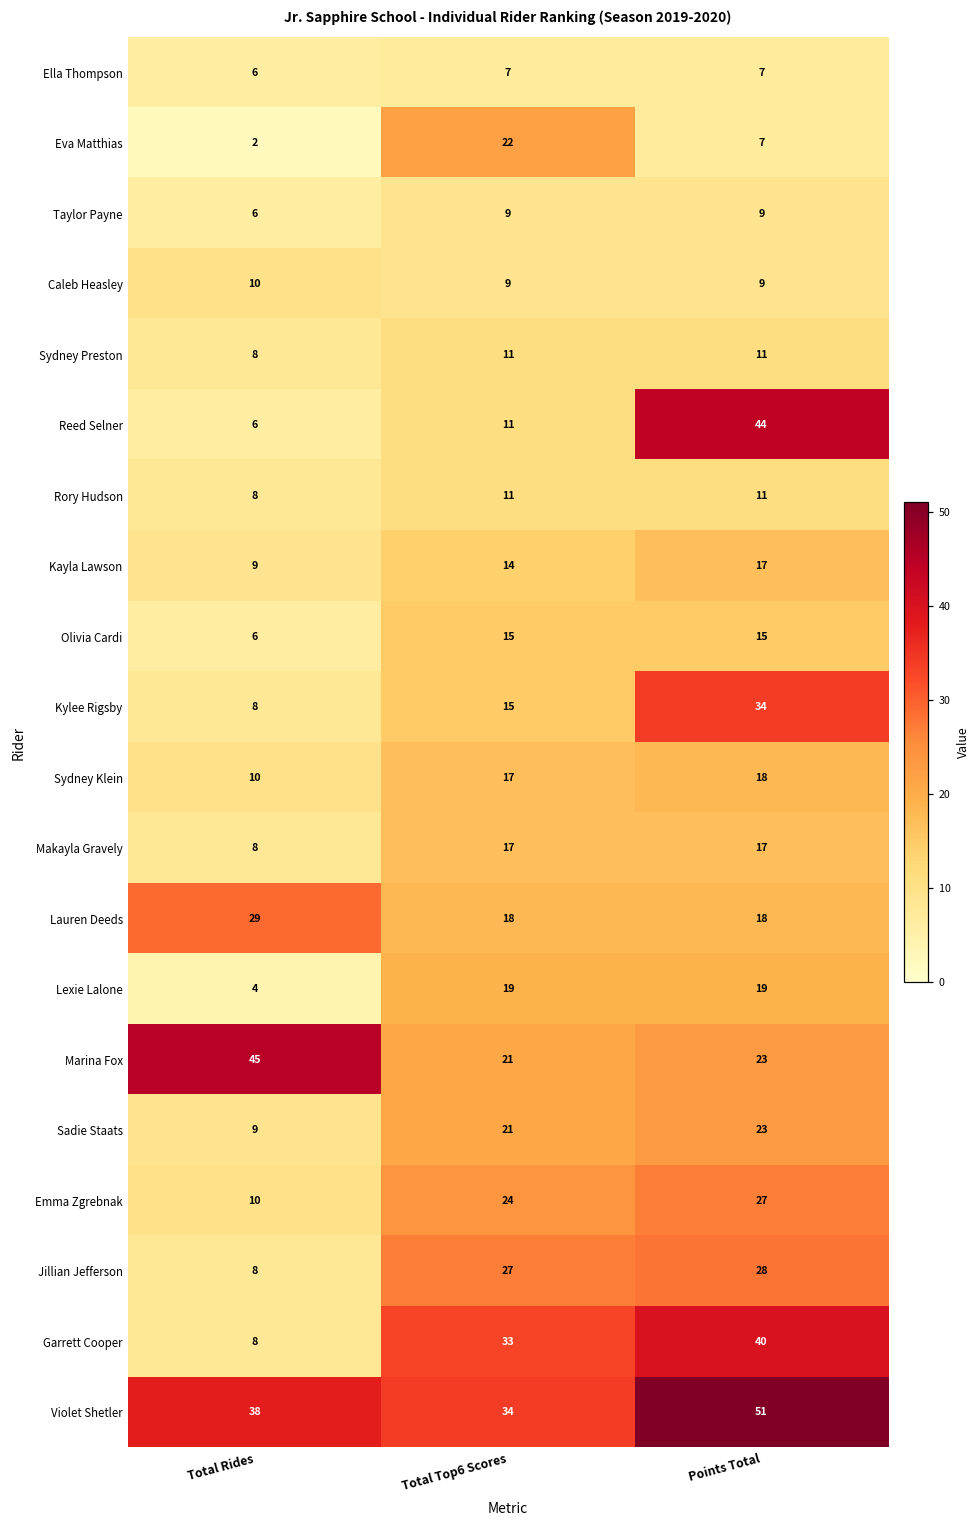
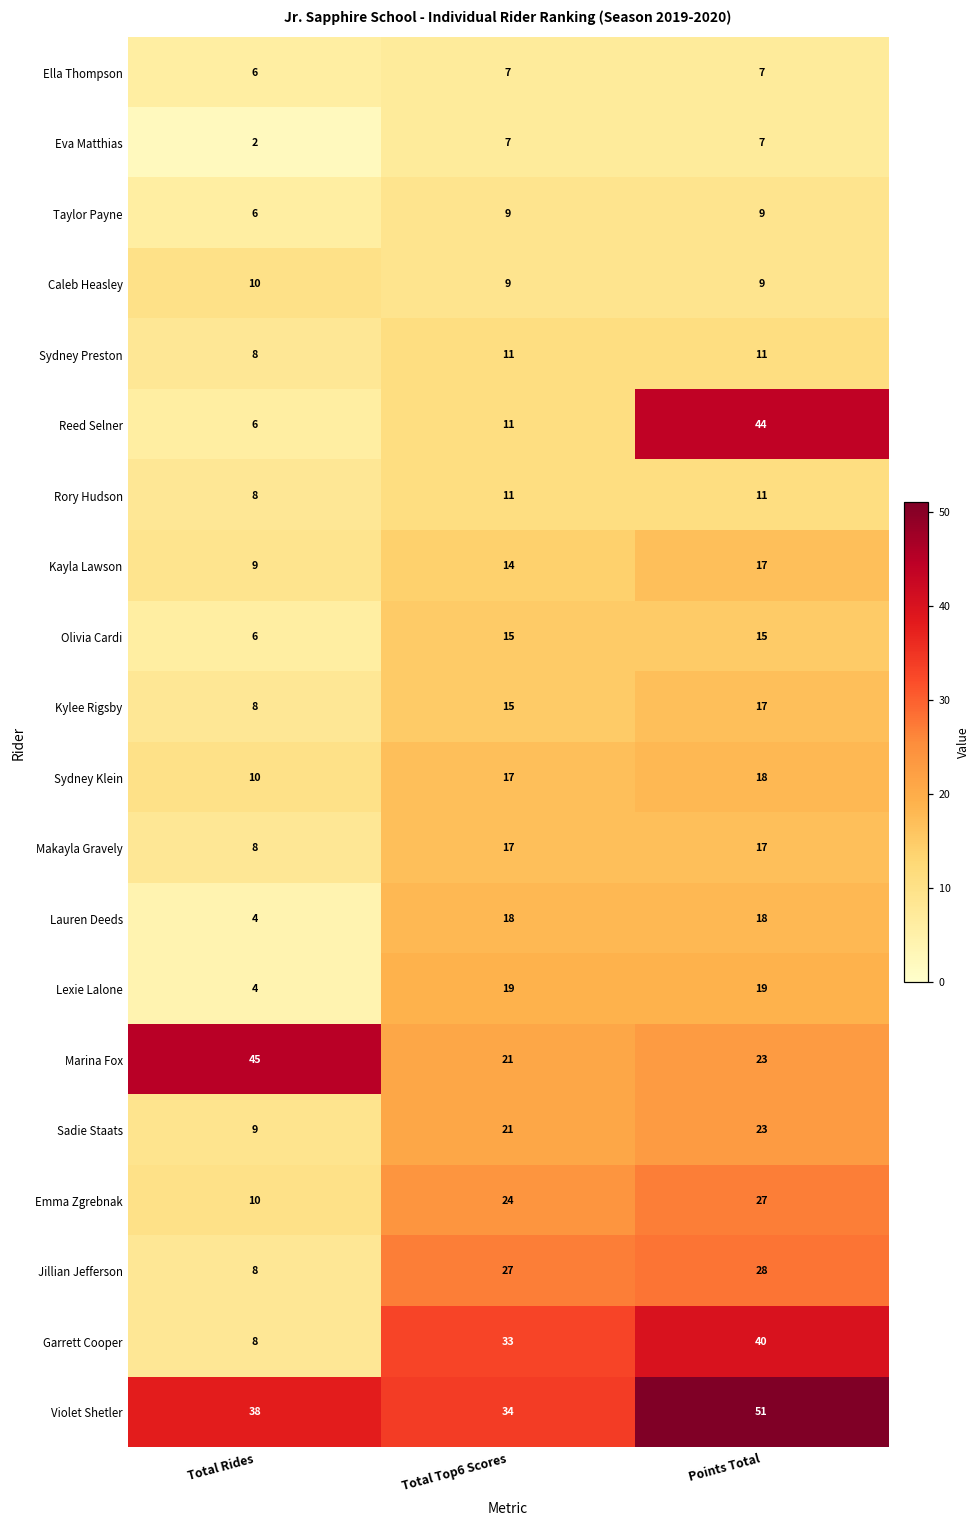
Eva Matthias, Total Top6 Scores: 22 -> 7
Kylee Rigsby, Points Total: 34 -> 17
Lauren Deeds, Total Rides: 29 -> 4
